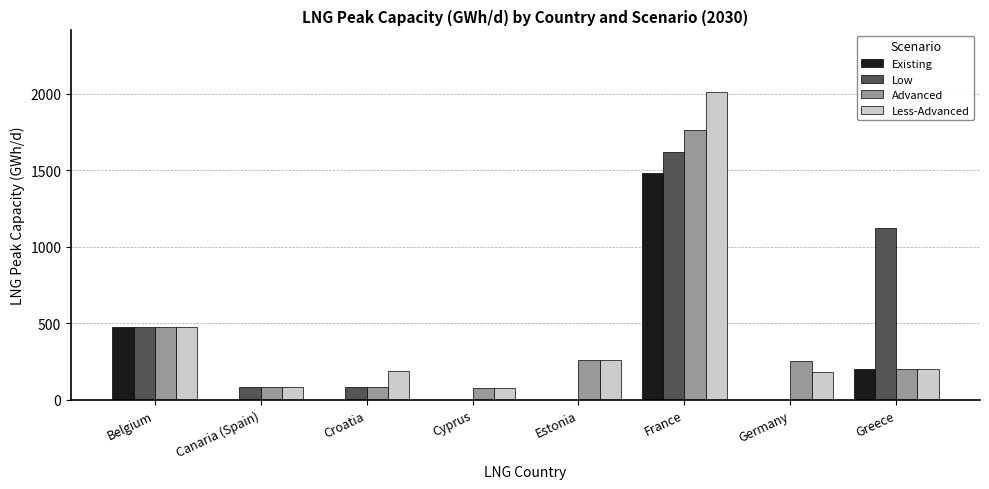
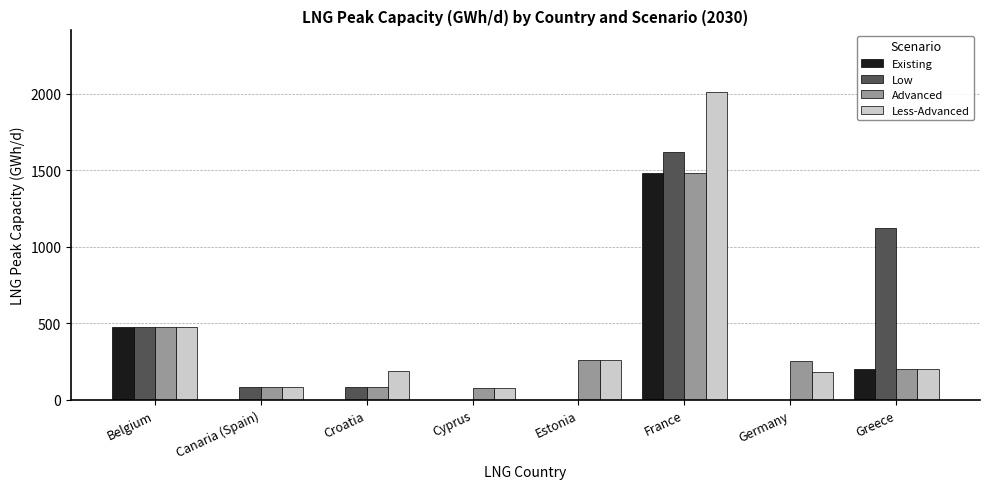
Advanced, France: 1760 -> 1480
